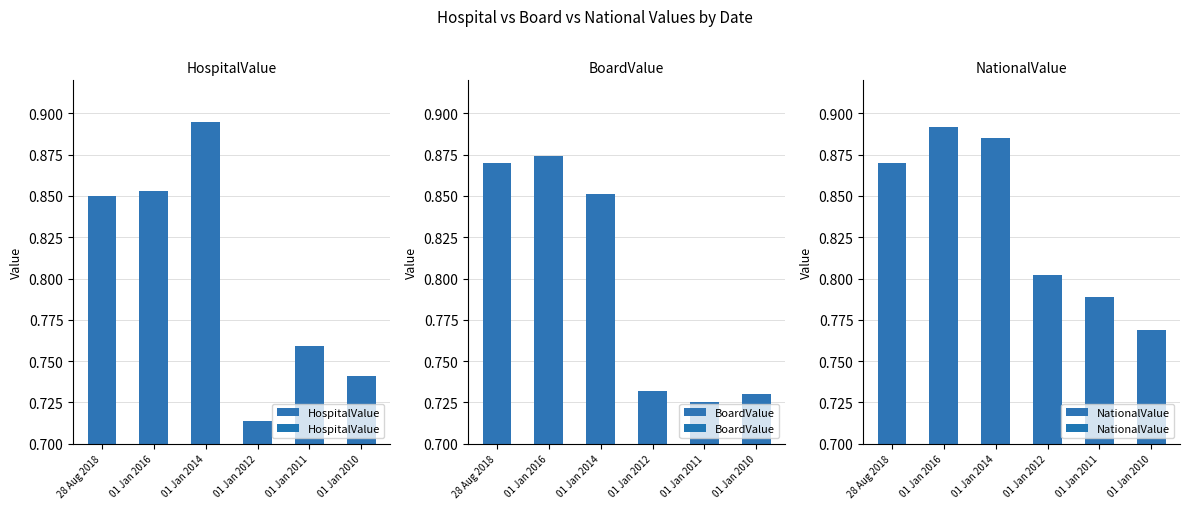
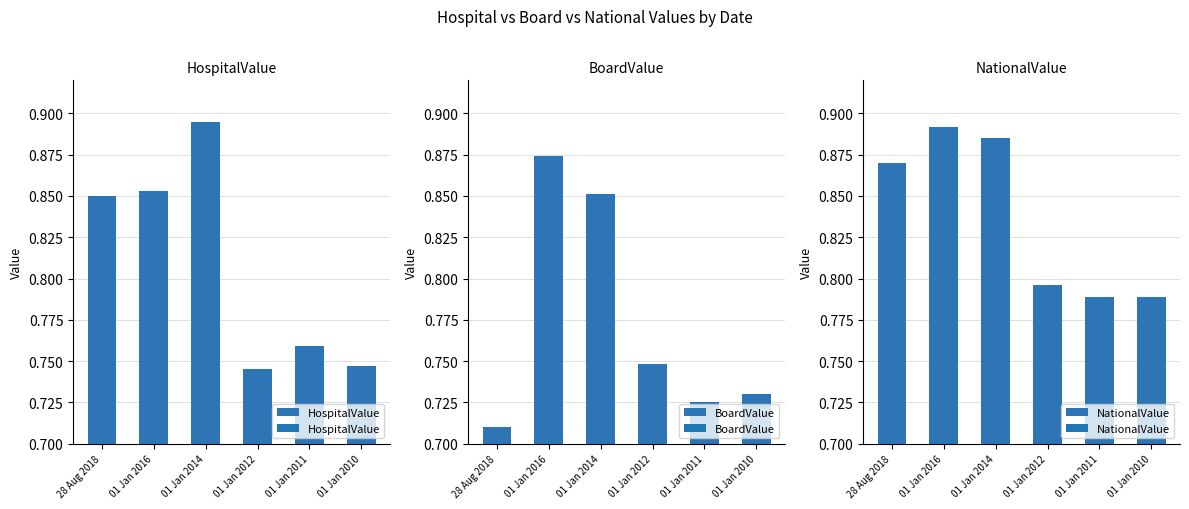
HospitalValue, 01 Jan 2012: 0.714 -> 0.745
HospitalValue, 01 Jan 2010: 0.741 -> 0.747
BoardValue, 28 Aug 2018: 0.87 -> 0.71
BoardValue, 01 Jan 2012: 0.732 -> 0.748
NationalValue, 01 Jan 2012: 0.802 -> 0.796
NationalValue, 01 Jan 2010: 0.769 -> 0.789
